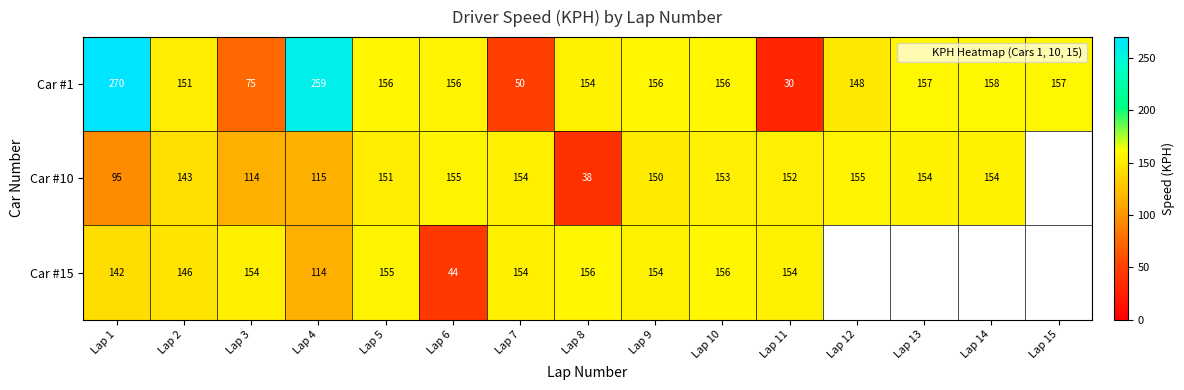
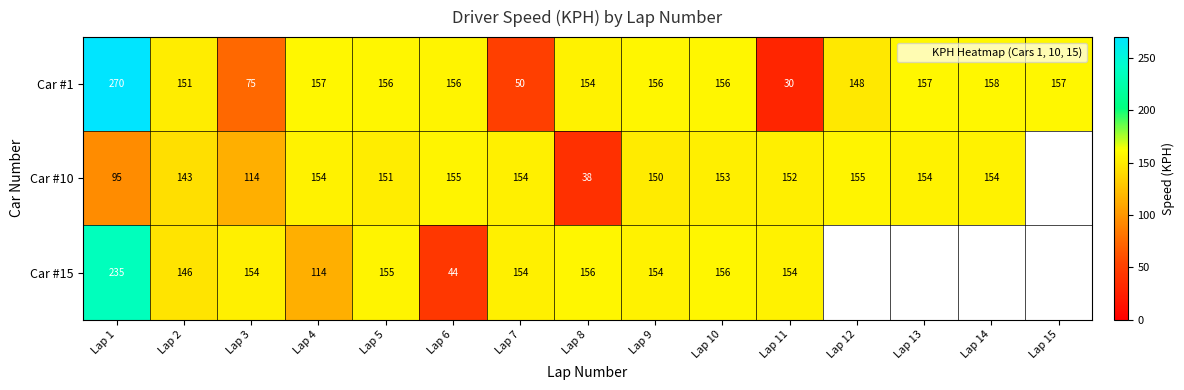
Car #1, Lap 4: 259 -> 157
Car #10, Lap 4: 115 -> 154
Car #15, Lap 1: 142 -> 235
